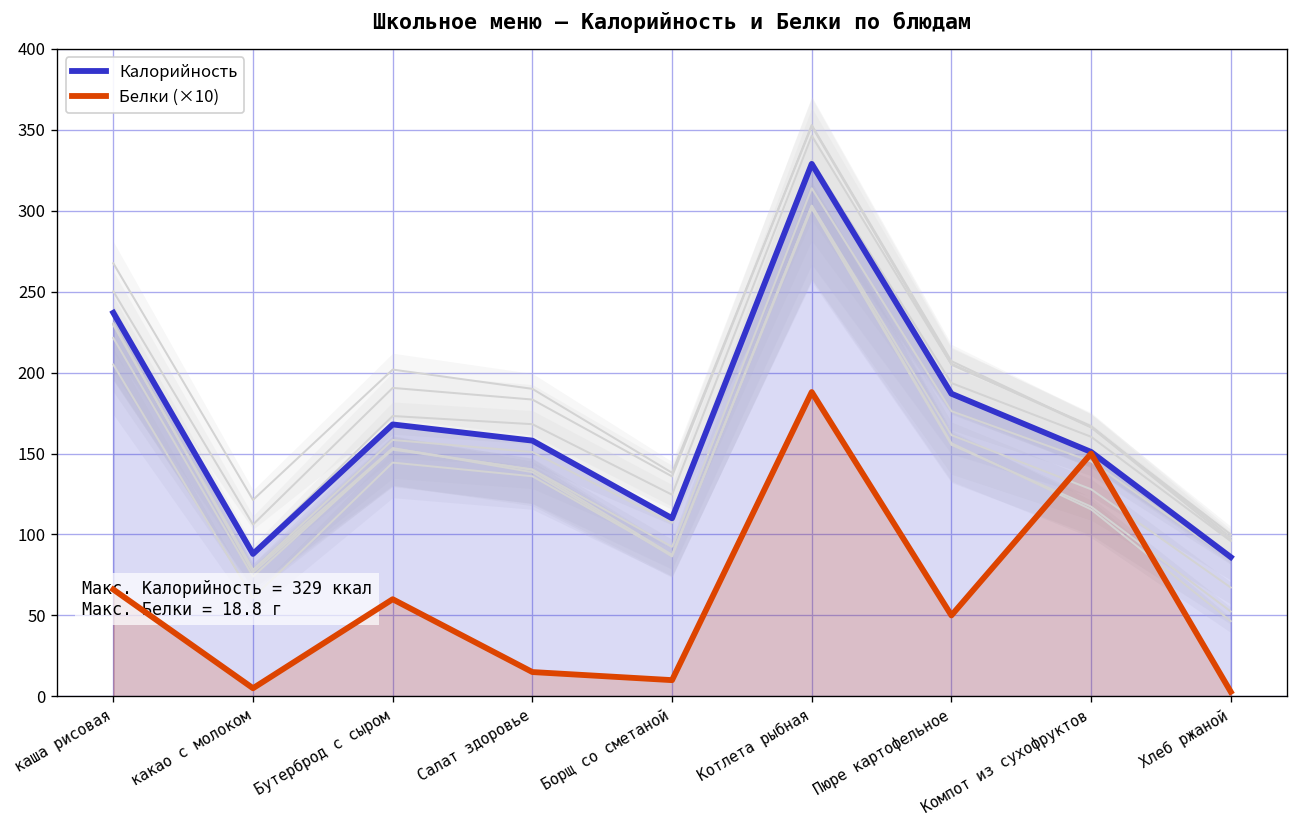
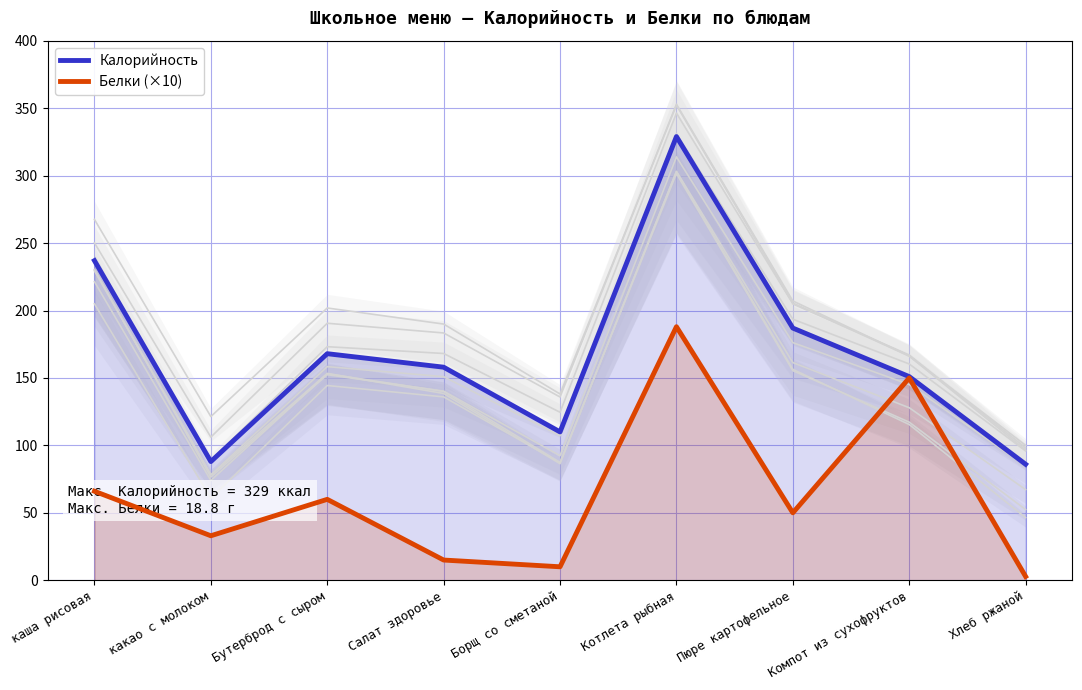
Белки (×10), какао с молоком: 5 -> 33
